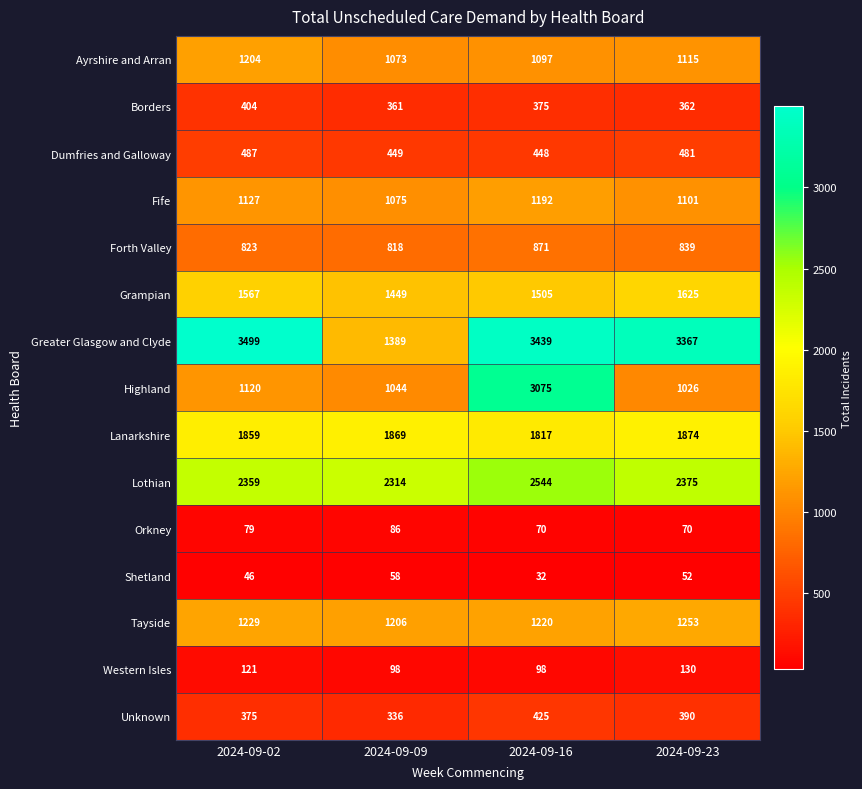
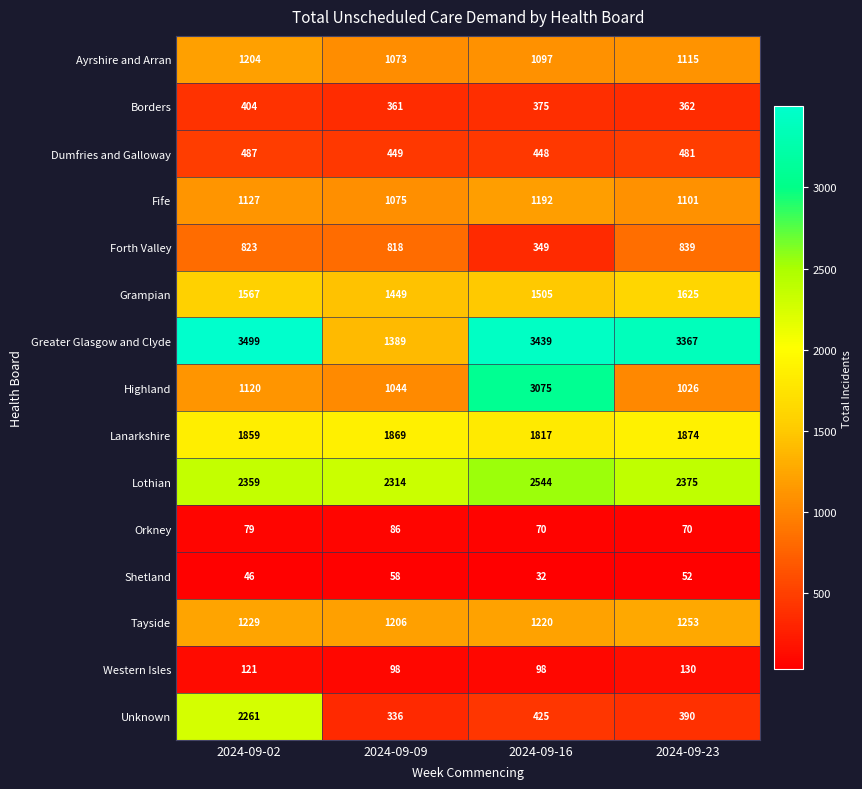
Forth Valley, 2024-09-16: 871 -> 349
Unknown, 2024-09-02: 375 -> 2261
